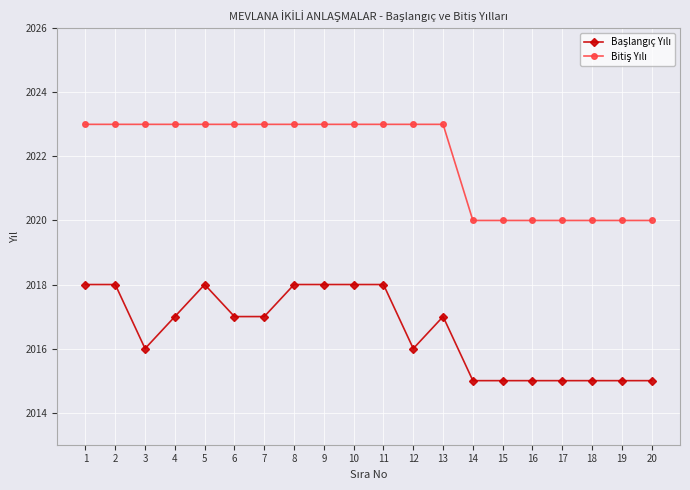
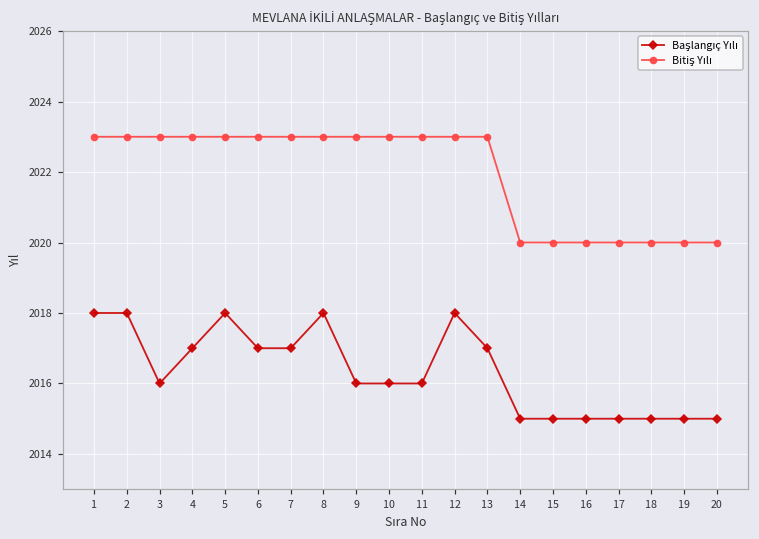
Başlangıç Yılı, 9: 2018 -> 2016
Başlangıç Yılı, 10: 2018 -> 2016
Başlangıç Yılı, 11: 2018 -> 2016
Başlangıç Yılı, 12: 2016 -> 2018
